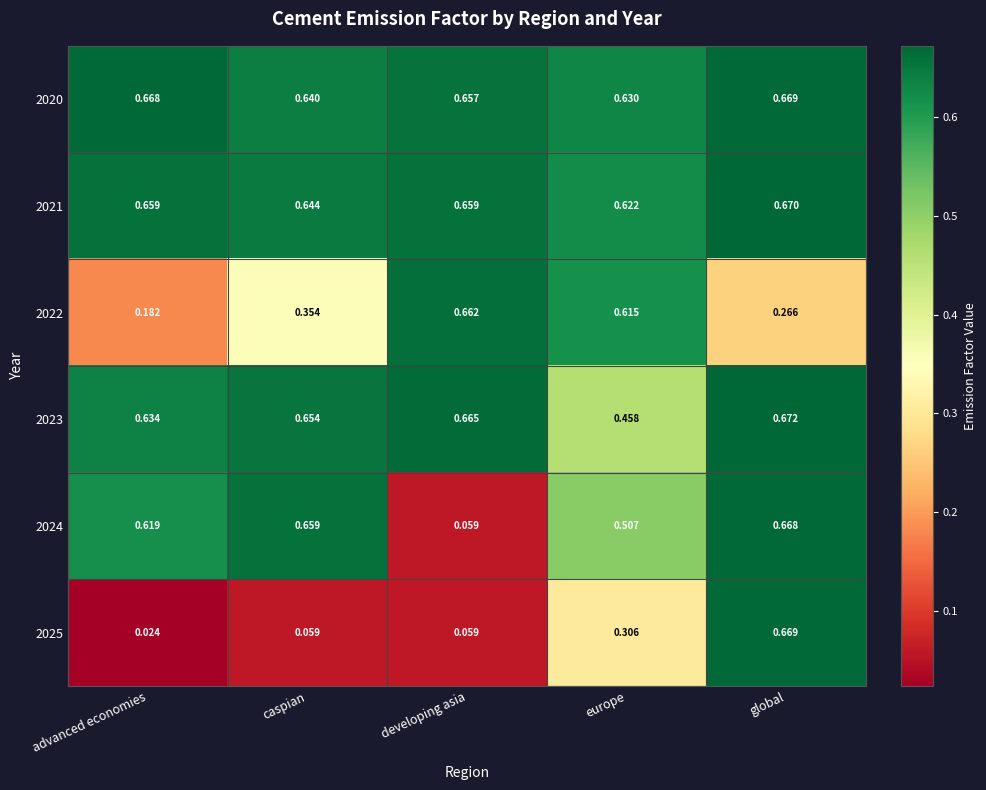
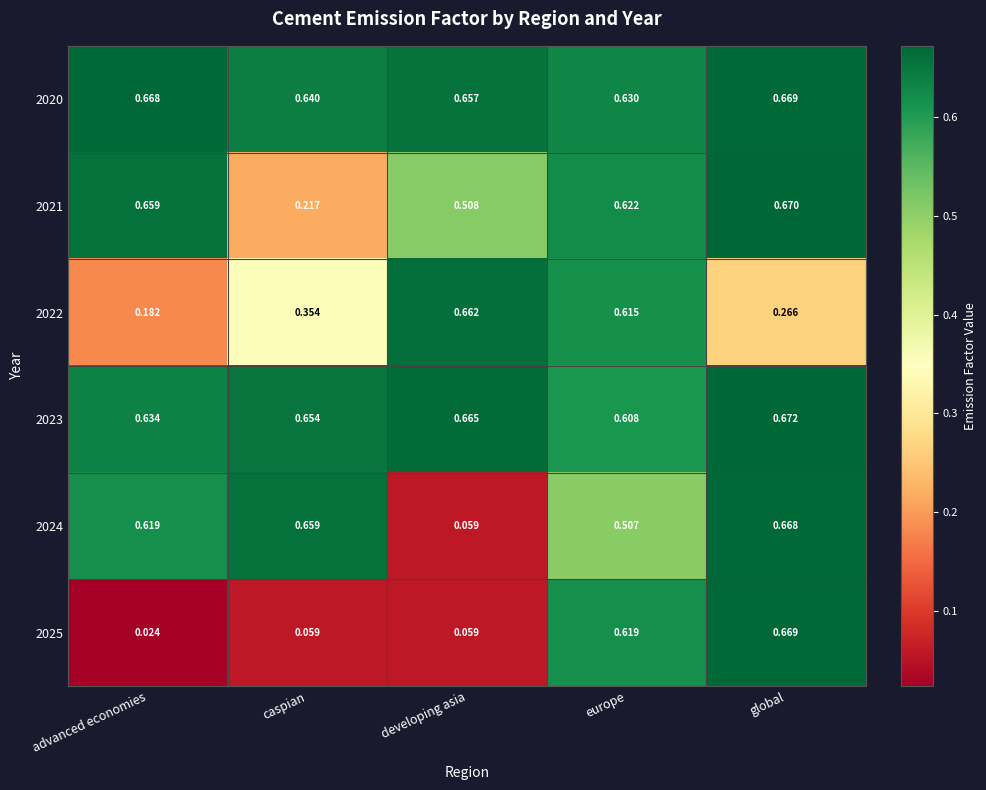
2021, caspian: 0.644 -> 0.217
2021, developing asia: 0.659 -> 0.508
2023, europe: 0.458 -> 0.608
2025, europe: 0.306 -> 0.619
